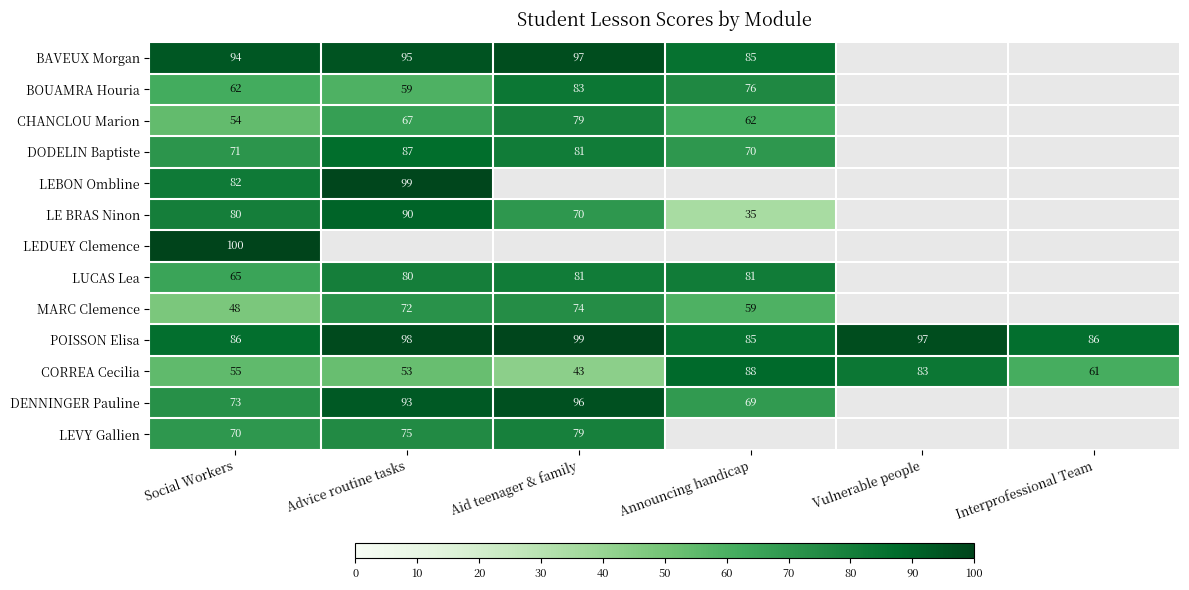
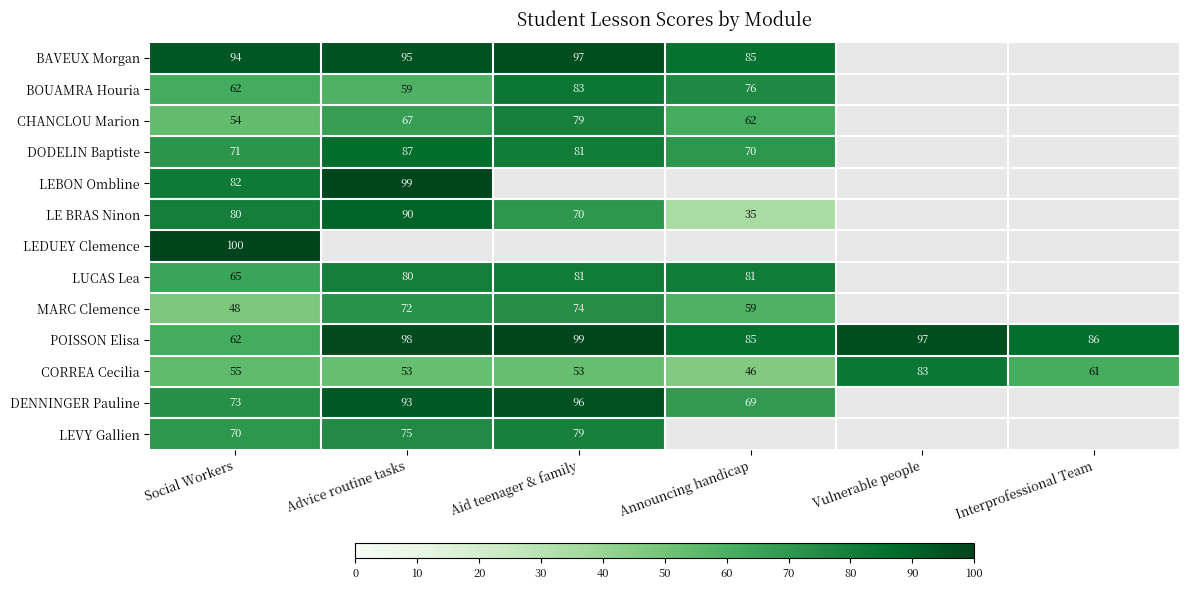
POISSON Elisa, Social Workers: 86 -> 62
CORREA Cecilia, Aid teenager & family: 43 -> 53
CORREA Cecilia, Announcing handicap: 88 -> 46
